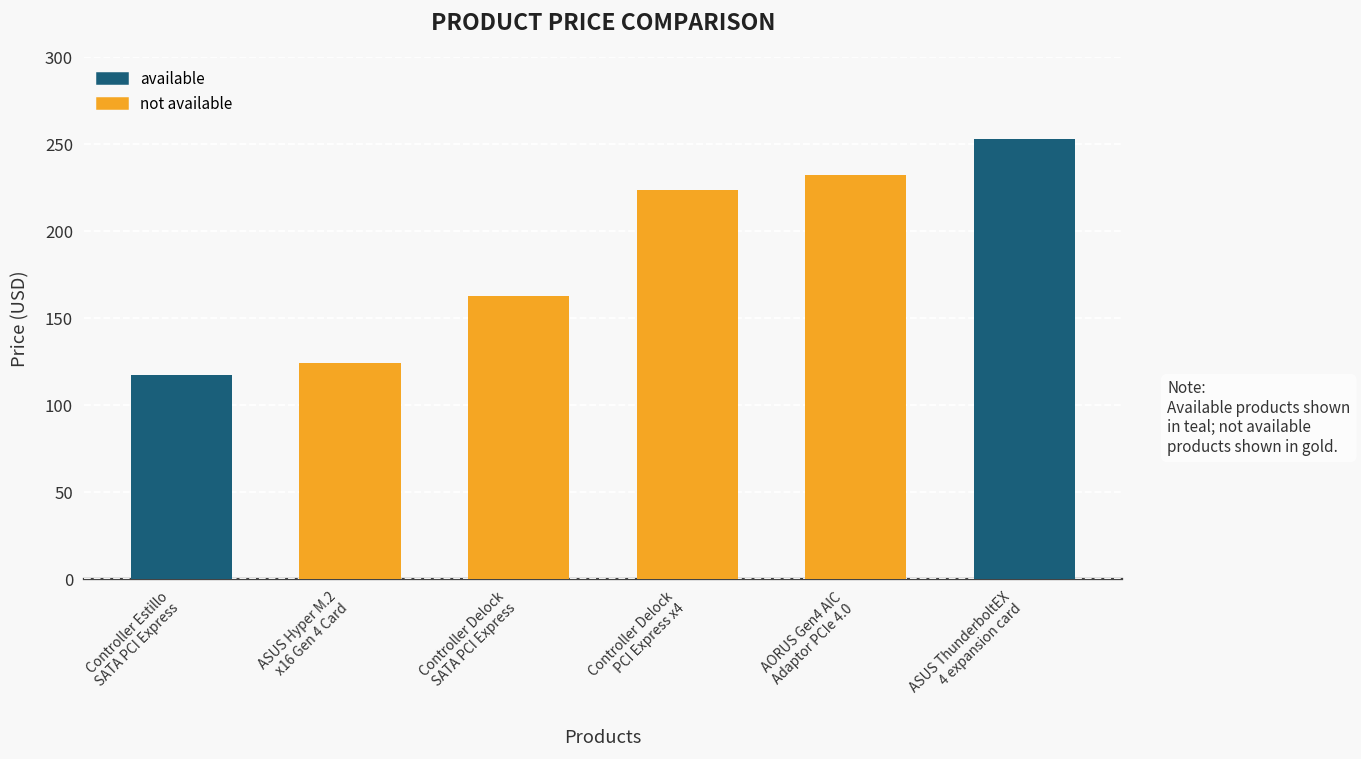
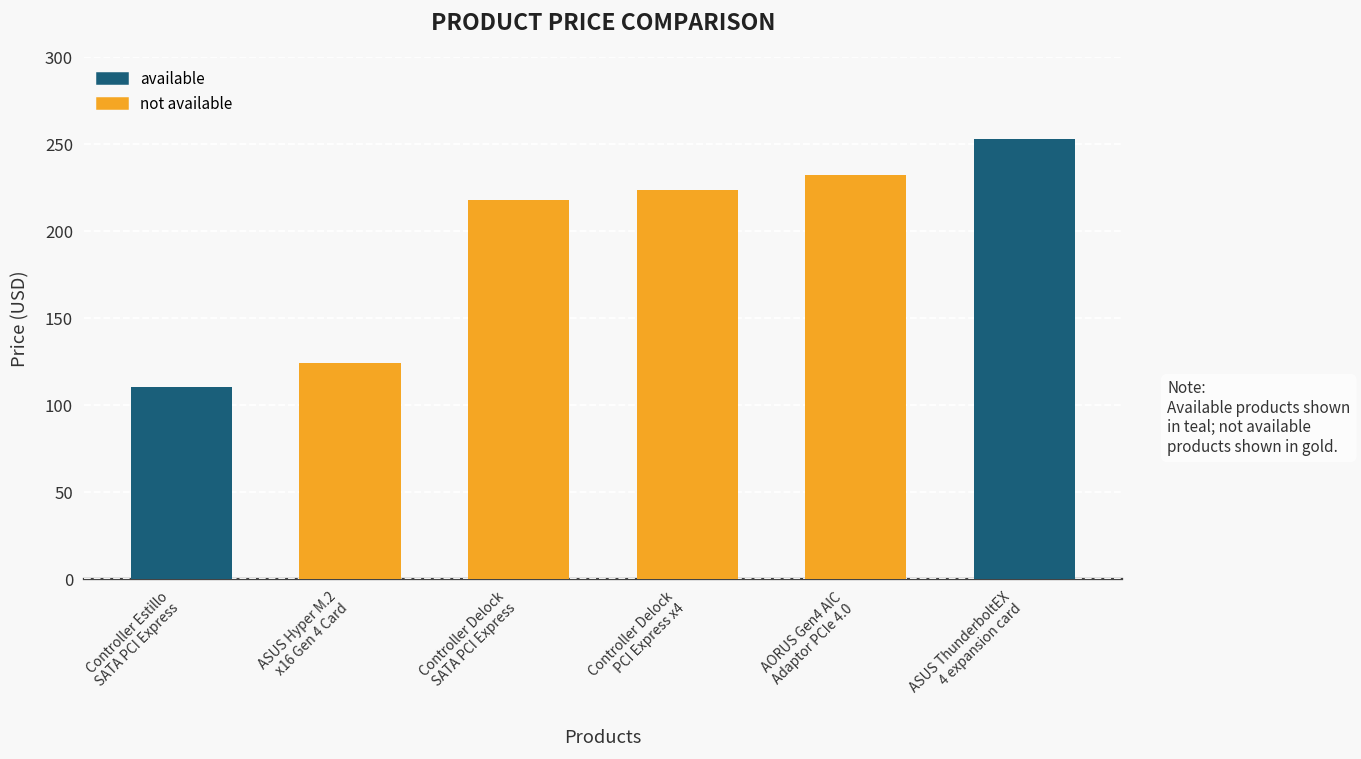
Controller Estillo SATA PCI Express: 117 -> 110
Controller Delock SATA PCI Express: 163 -> 218
